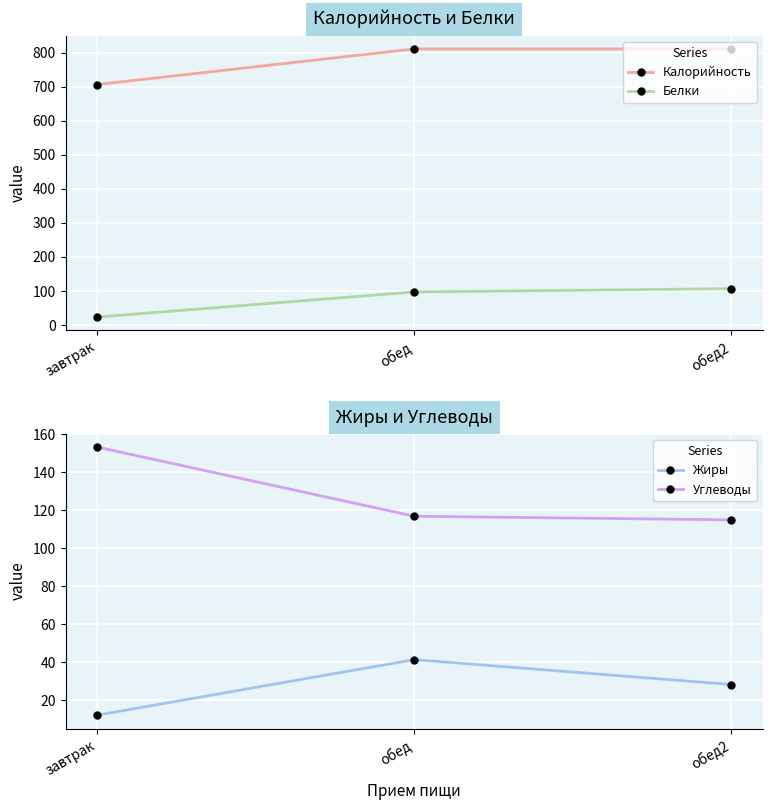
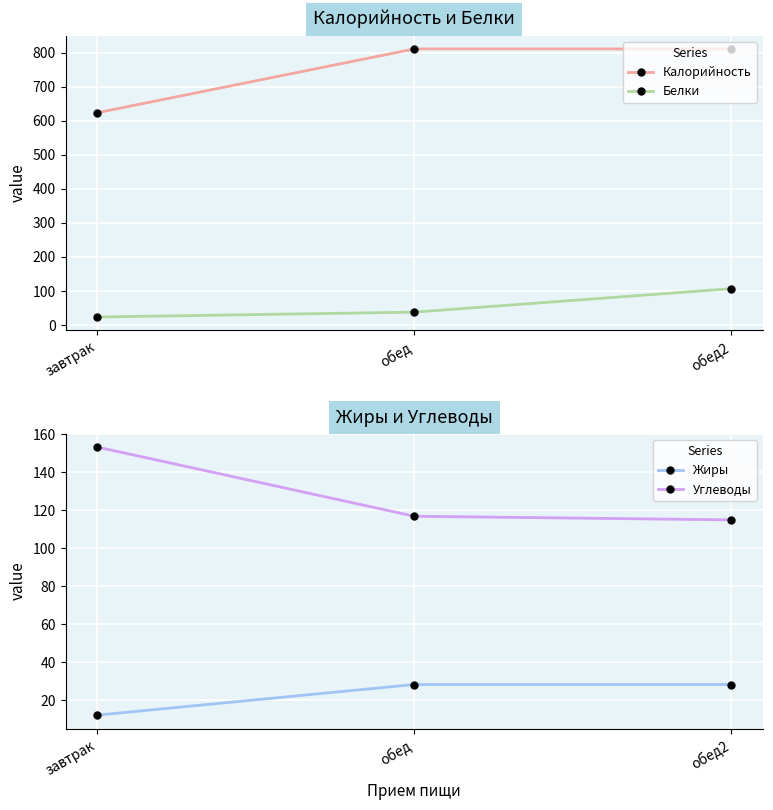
Калорийность и Белки, Калорийность, завтрак: 710 -> 620
Калорийность и Белки, Белки, обед: 100 -> 40
Жиры и Углеводы, Жиры, обед: 41 -> 28
